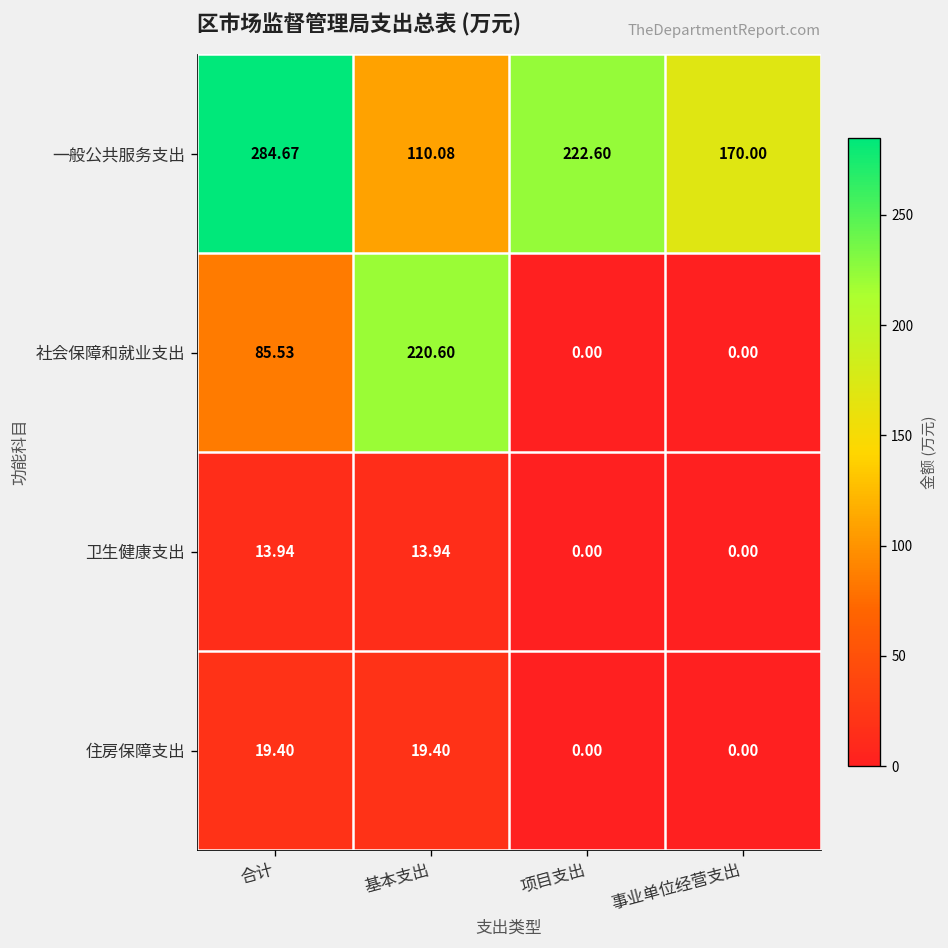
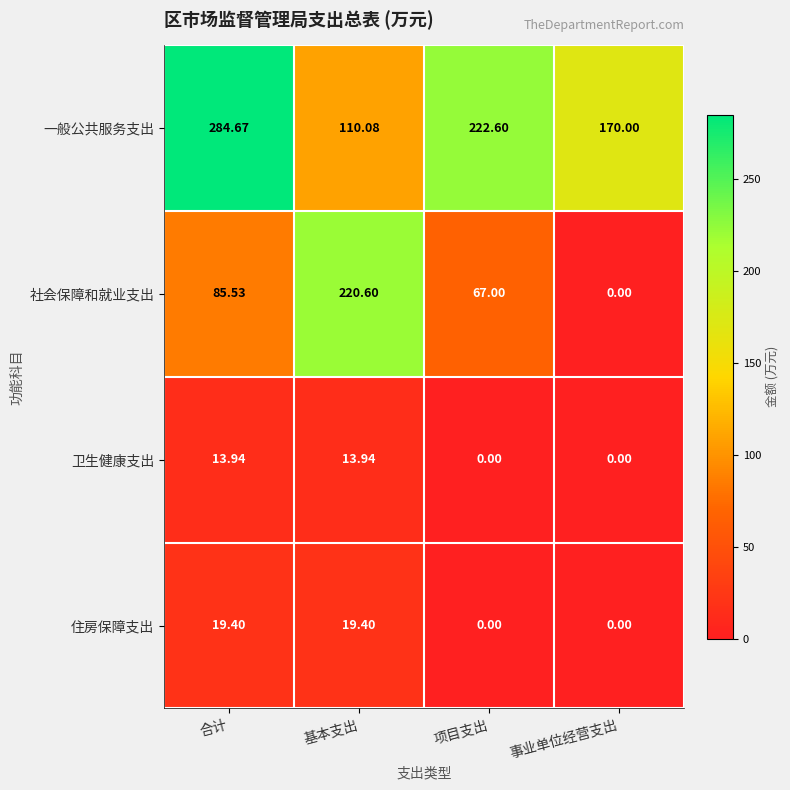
社会保障和就业支出, 项目支出: 0.00 -> 67.00
